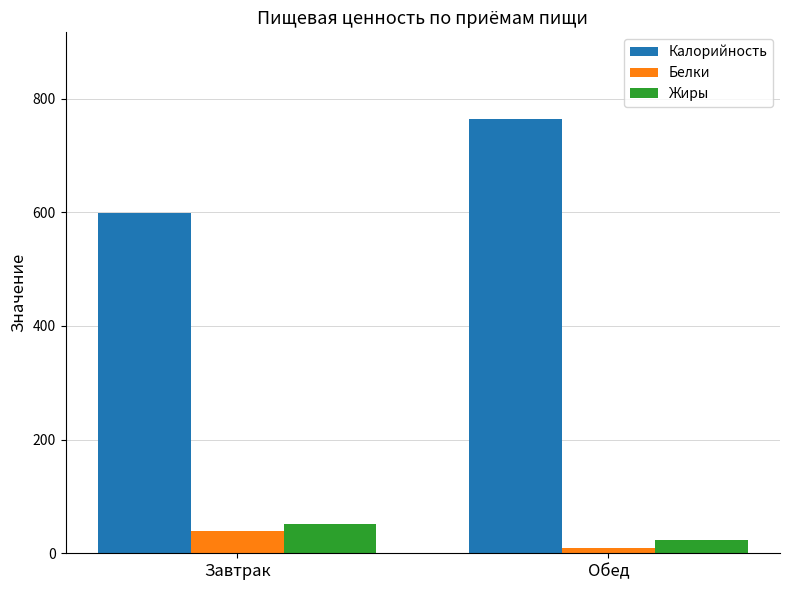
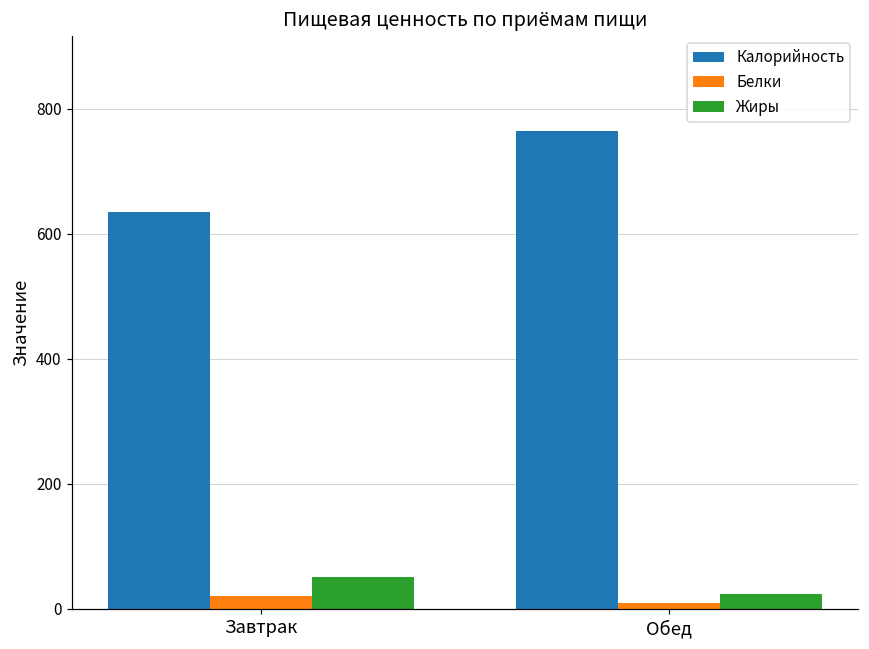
Калорийность, Завтрак: 600 -> 640
Белки, Завтрак: 40 -> 20
